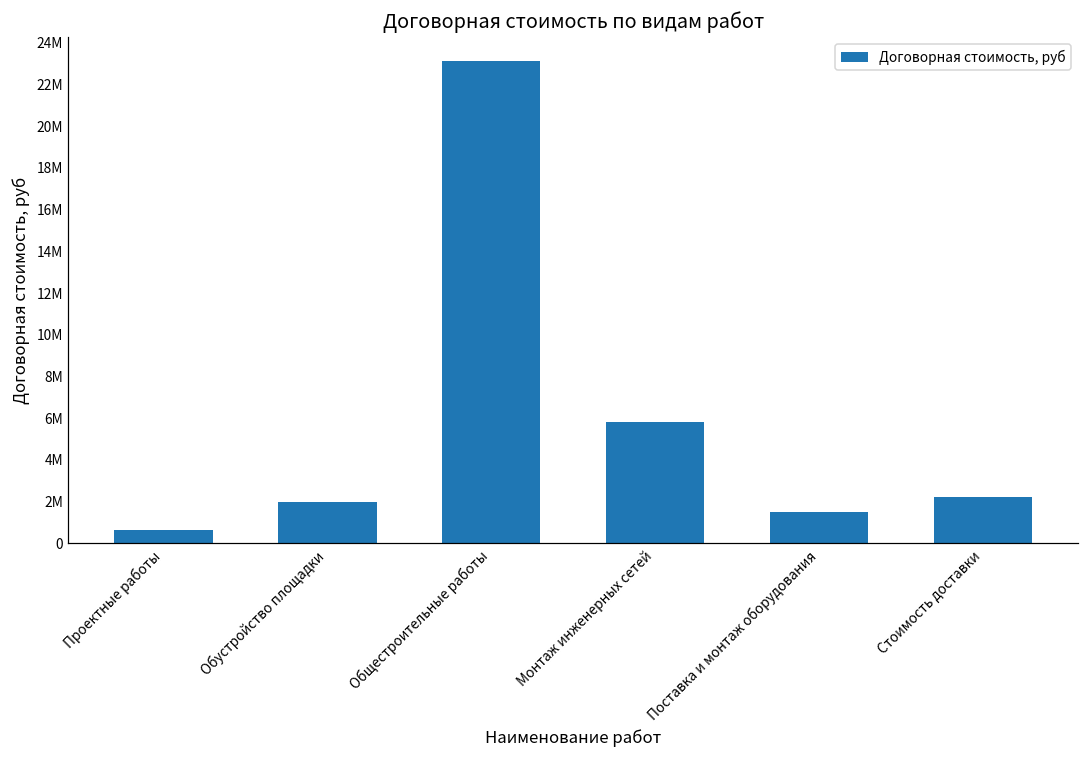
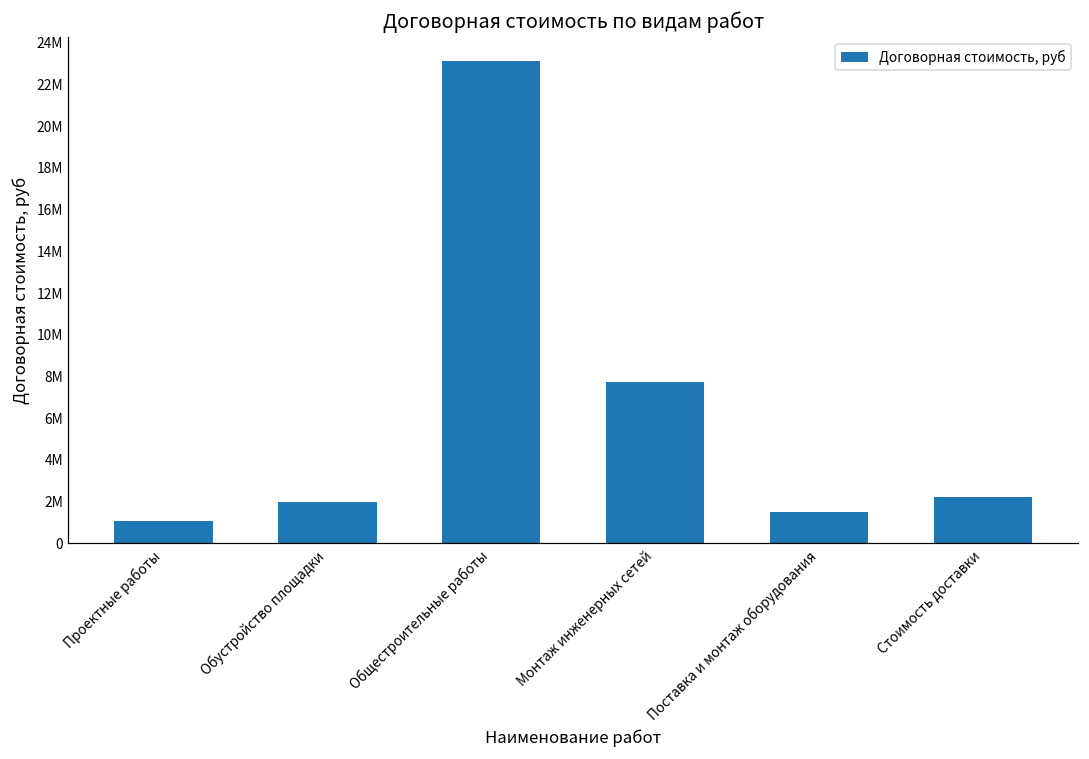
Проектные работы: 600000 -> 1100000
Монтаж инженерных сетей: 5800000 -> 7700000
